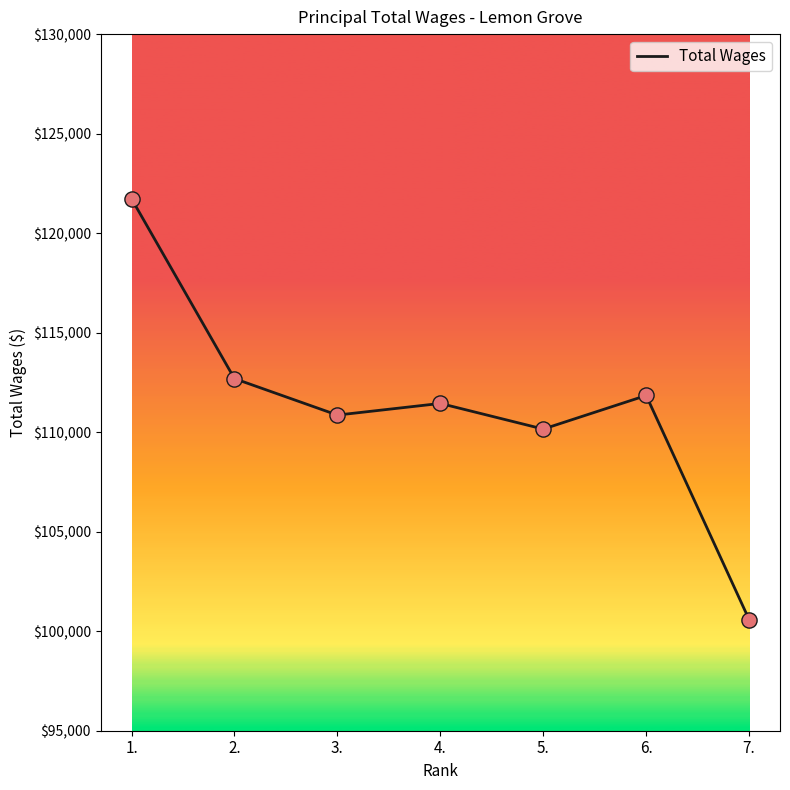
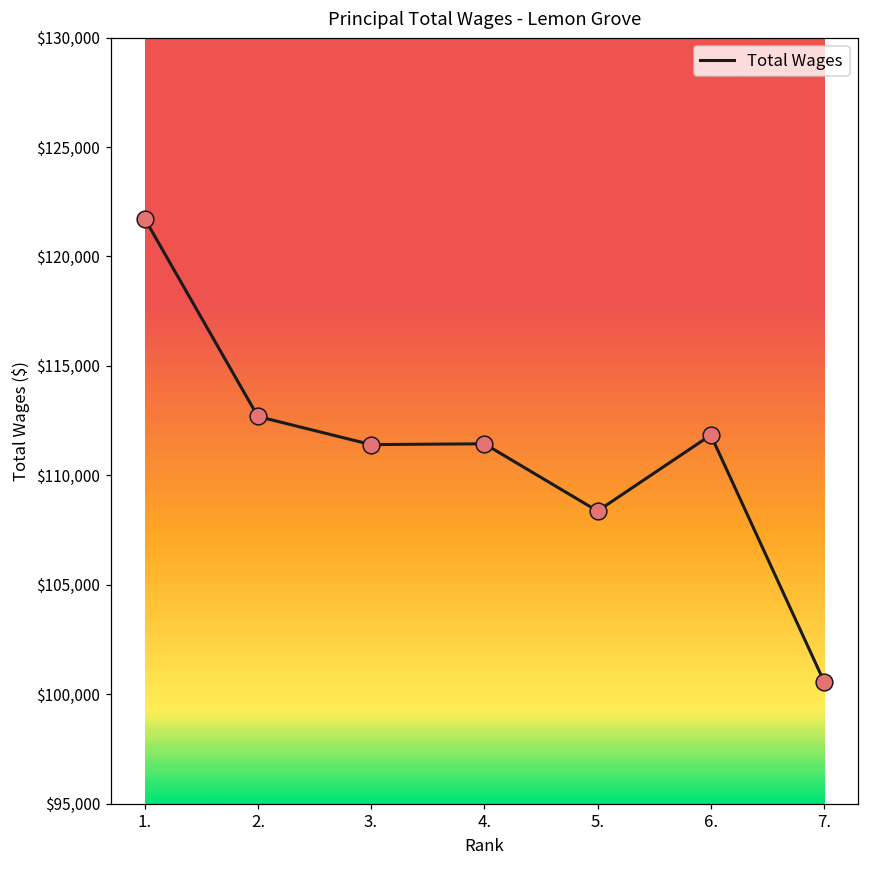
3.: $110,900 -> $111,400
5.: $110,200 -> $108,400
